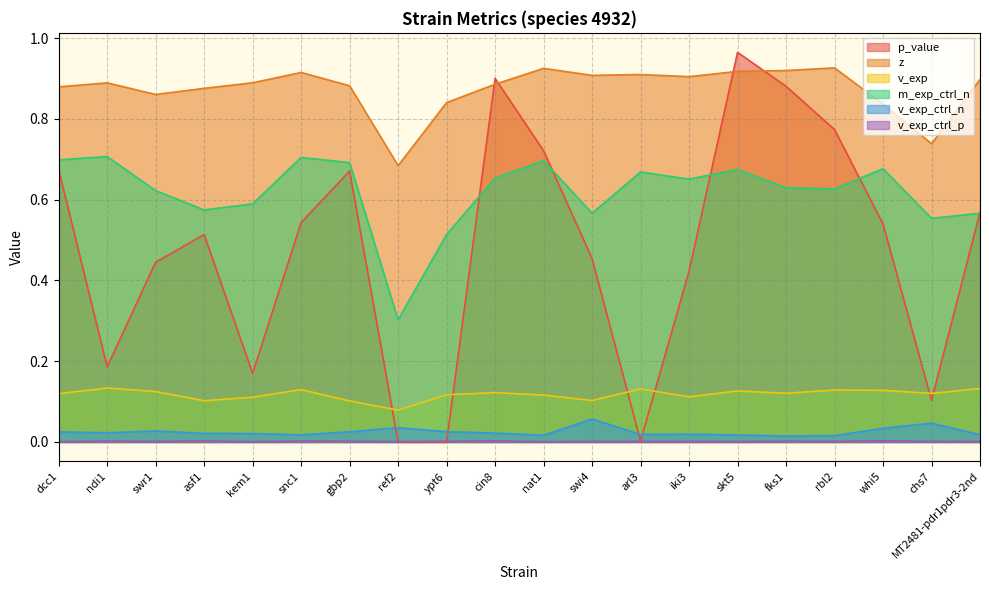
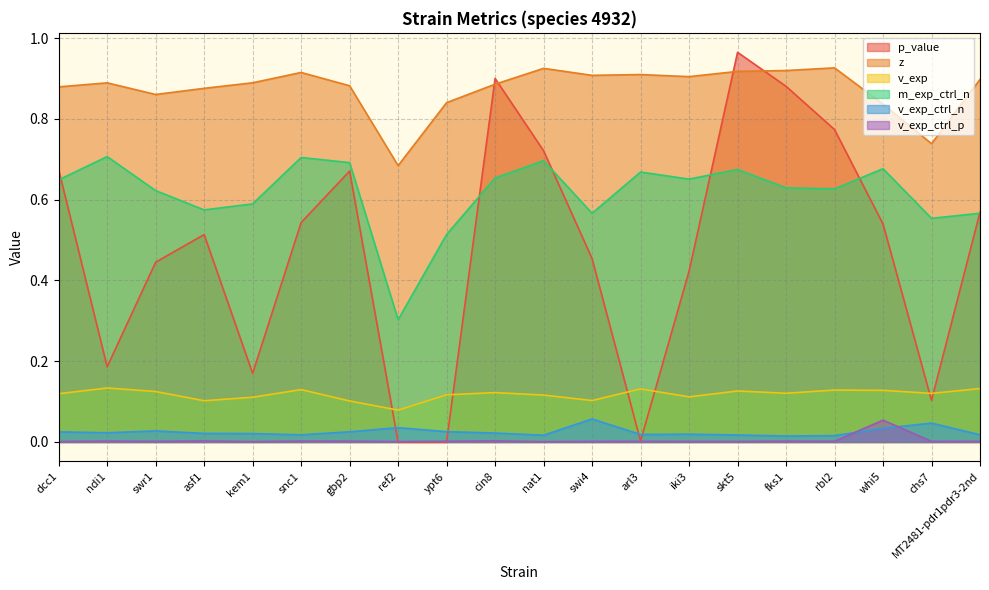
m_exp_ctrl_n, dcc1: 0.70 -> 0.65
v_exp_ctrl_p, whi5: 0.00 -> 0.05
